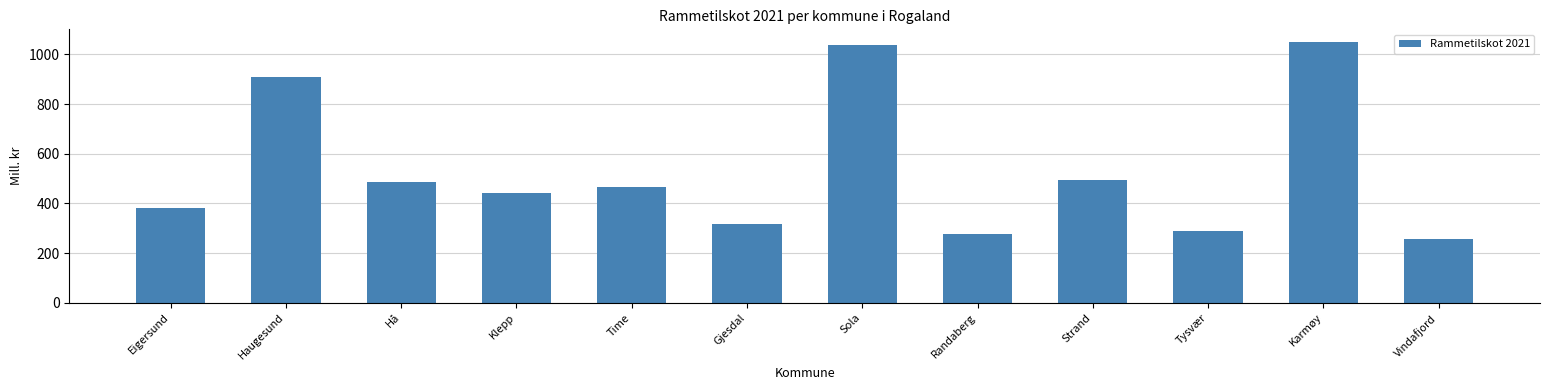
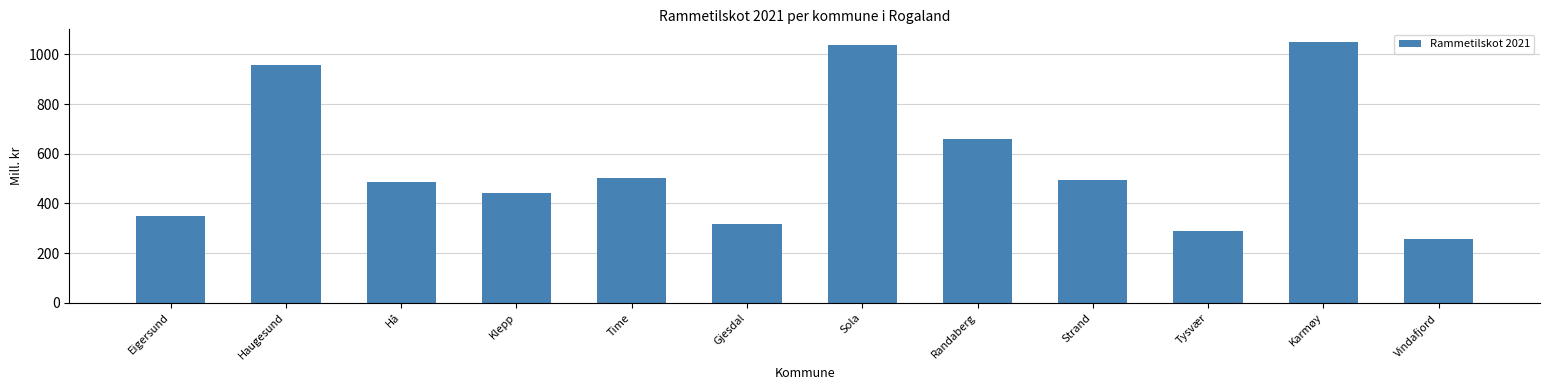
Eigersund: 380 -> 350
Haugesund: 910 -> 960
Time: 470 -> 500
Randaberg: 280 -> 660
